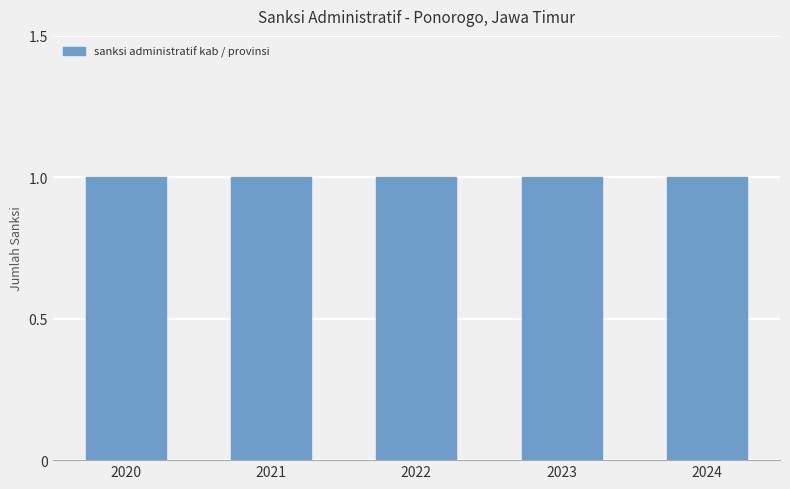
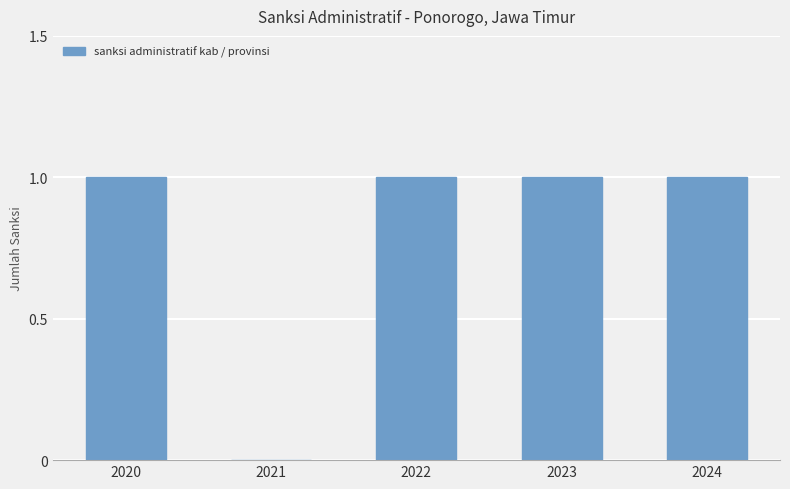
2021: 1 -> 0
